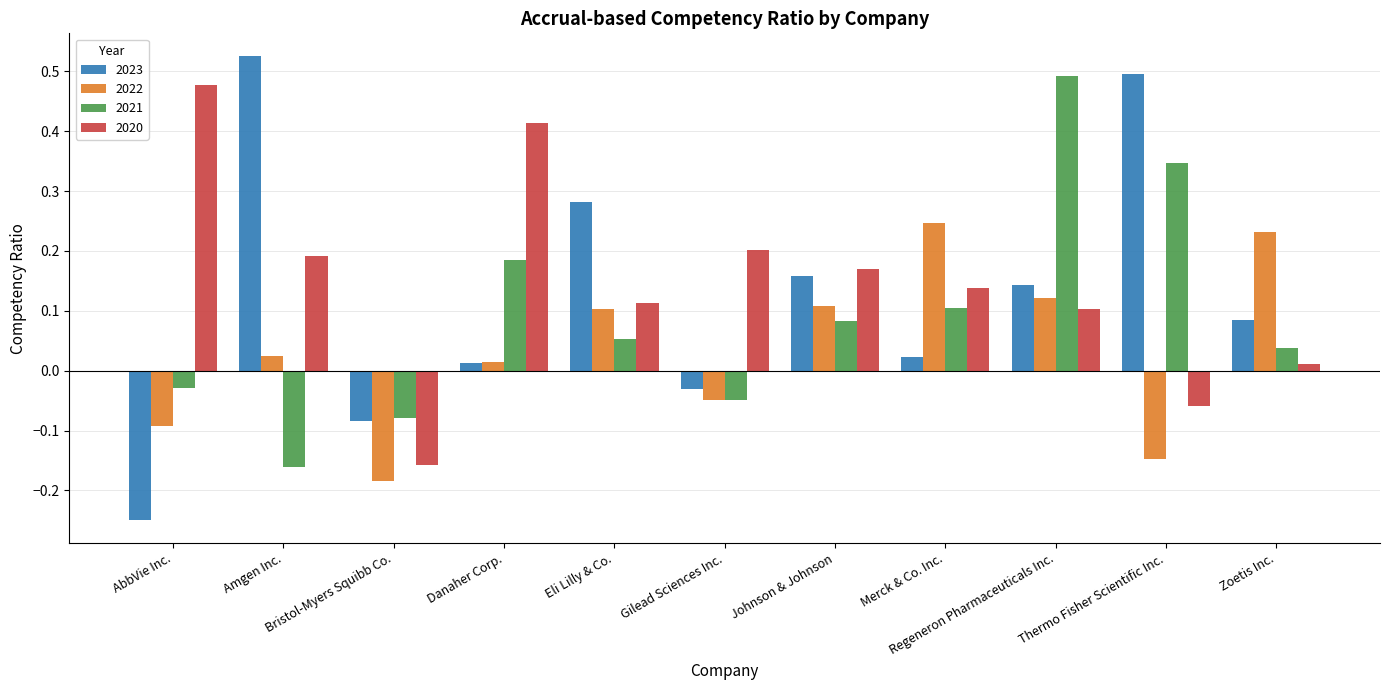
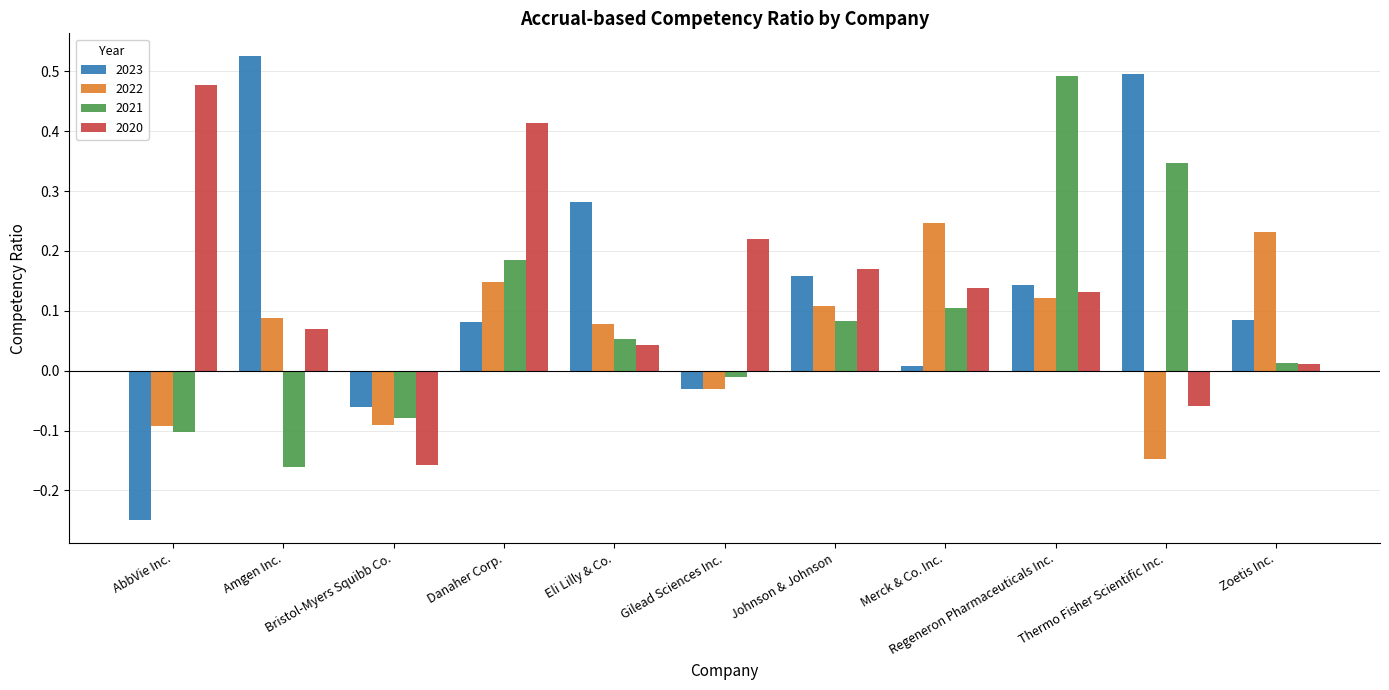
2021, AbbVie Inc.: -0.03 -> -0.10
2022, Amgen Inc.: 0.02 -> 0.09
2020, Amgen Inc.: 0.19 -> 0.07
2023, Bristol-Myers Squibb Co.: -0.08 -> -0.06
2022, Bristol-Myers Squibb Co.: -0.19 -> -0.09
2023, Danaher Corp.: 0.01 -> 0.08
2022, Danaher Corp.: 0.01 -> 0.15
2022, Eli Lilly & Co.: 0.10 -> 0.08
2020, Eli Lilly & Co.: 0.11 -> 0.04
2022, Gilead Sciences Inc.: -0.05 -> -0.03
2021, Gilead Sciences Inc.: -0.05 -> -0.01
2020, Gilead Sciences Inc.: 0.20 -> 0.22
2023, Merck & Co. Inc.: 0.02 -> 0.01
2020, Regeneron Pharmaceuticals Inc.: 0.10 -> 0.13
2021, Zoetis Inc.: 0.04 -> 0.01
